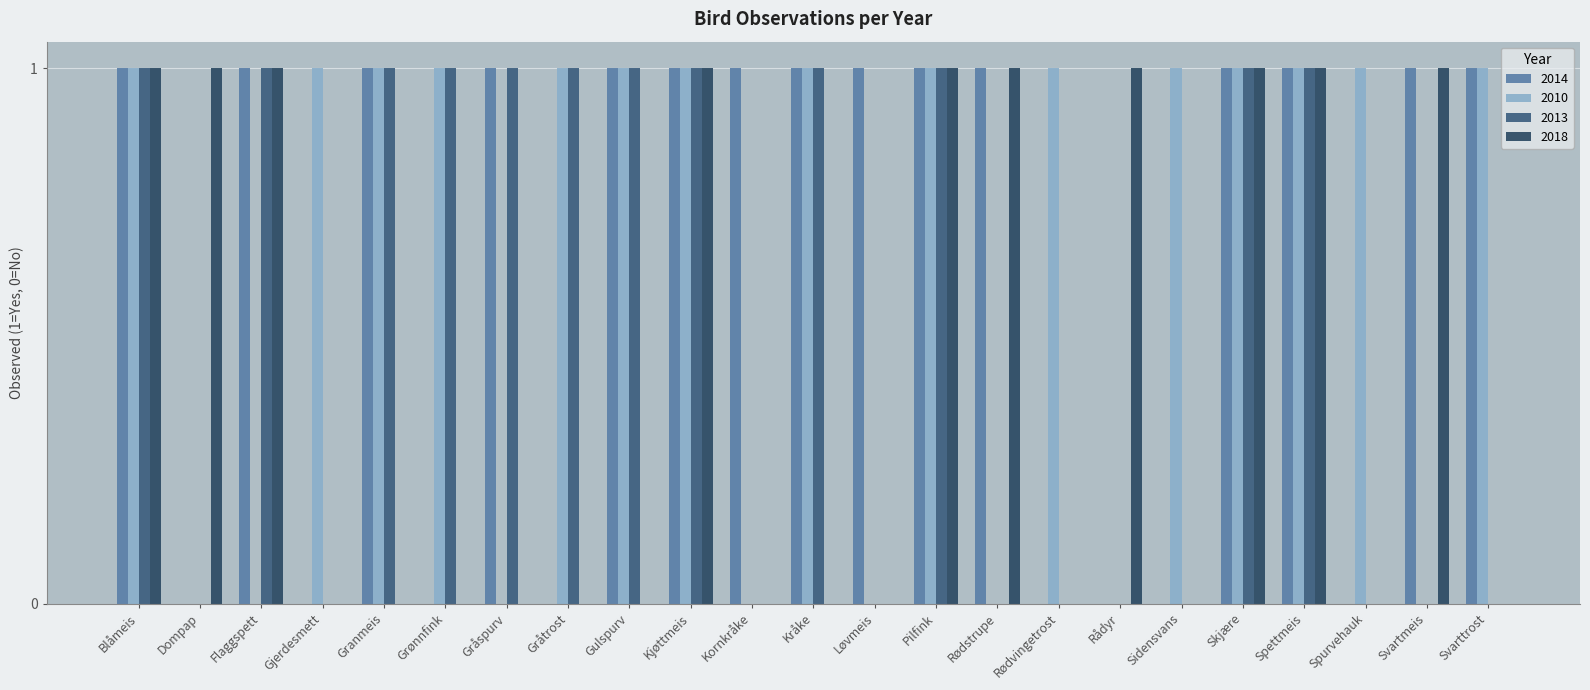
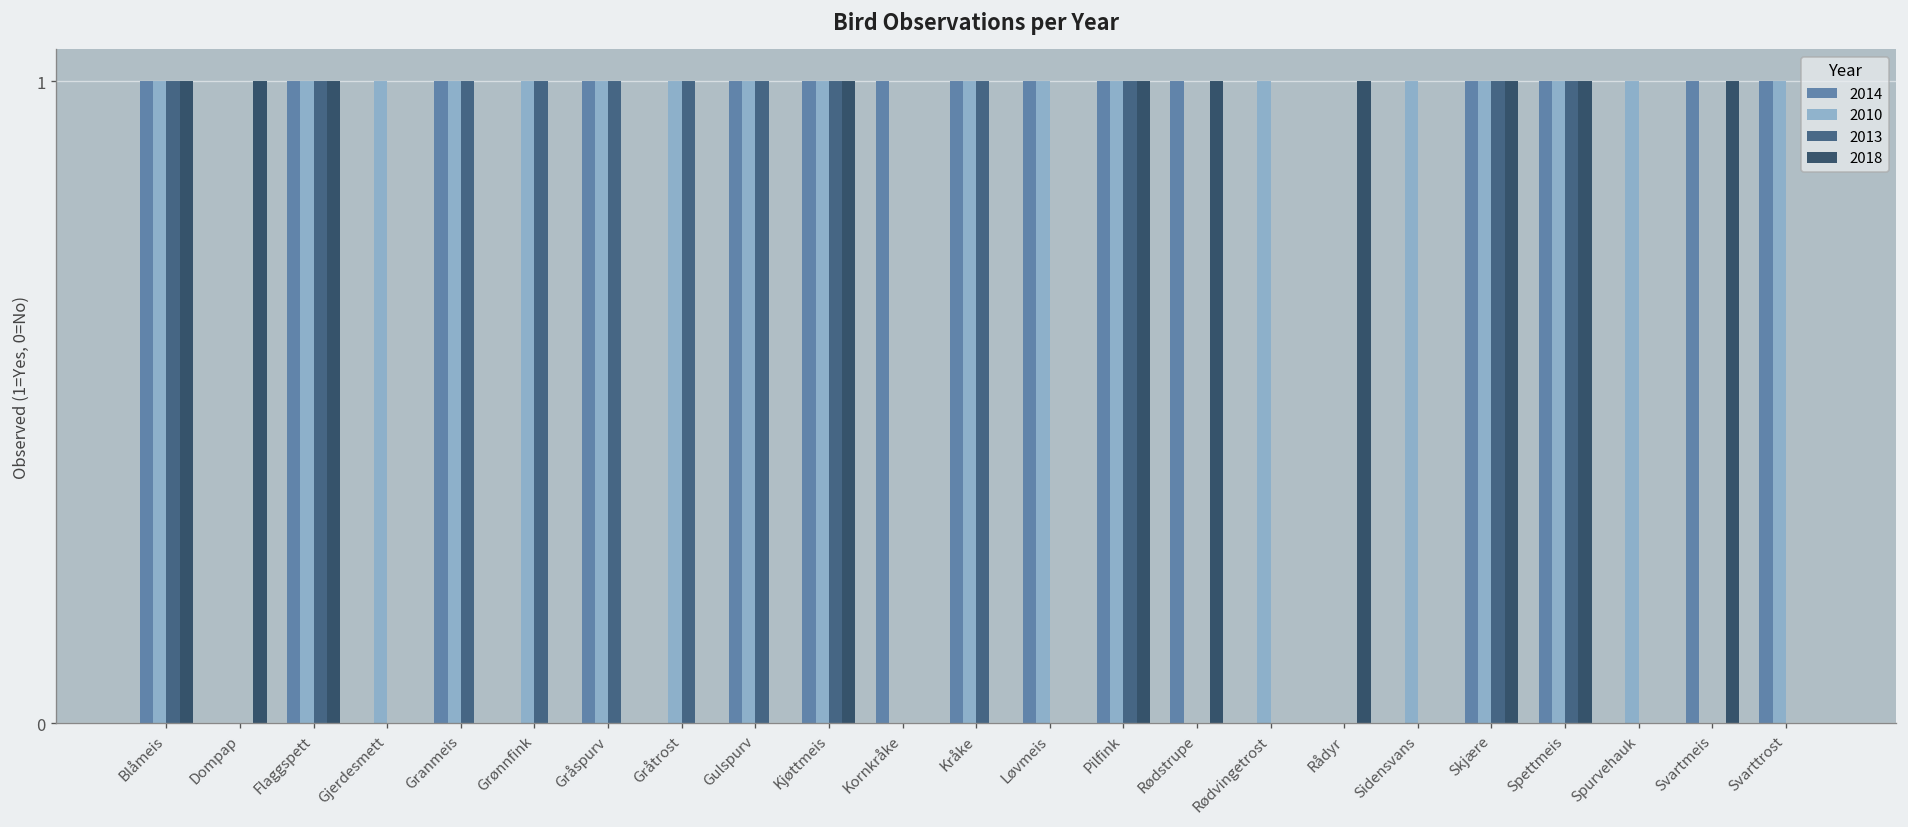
2010, Flaggspett: 0 -> 1
2010, Gråspurv: 0 -> 1
2010, Løvmeis: 0 -> 1
